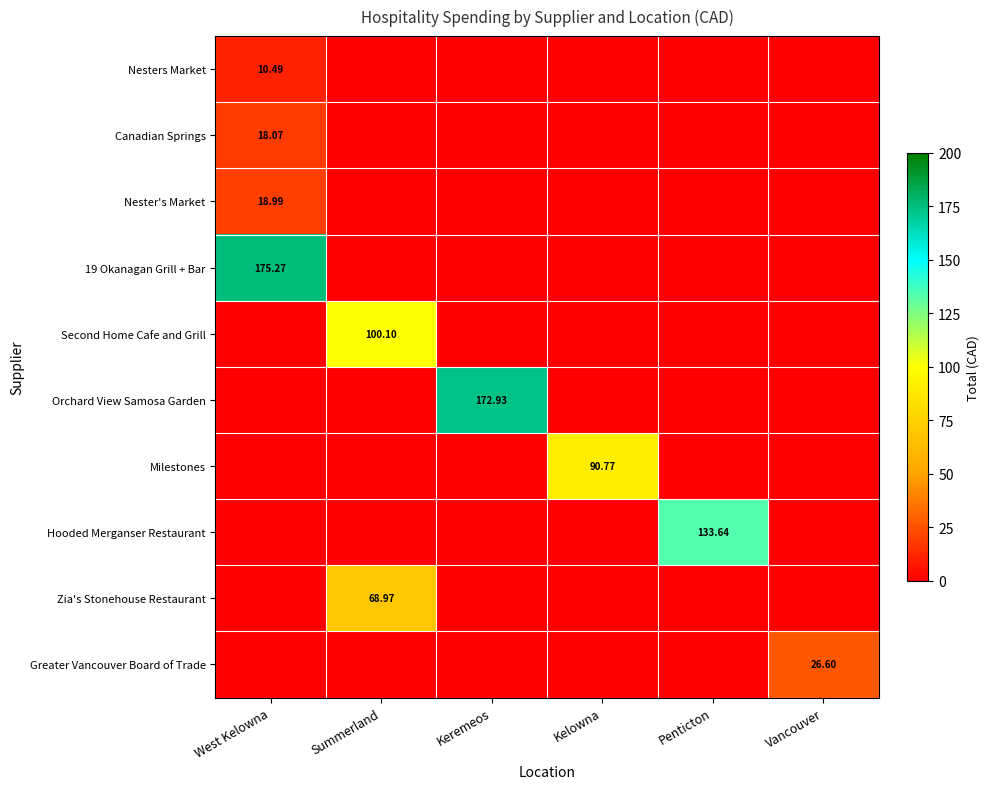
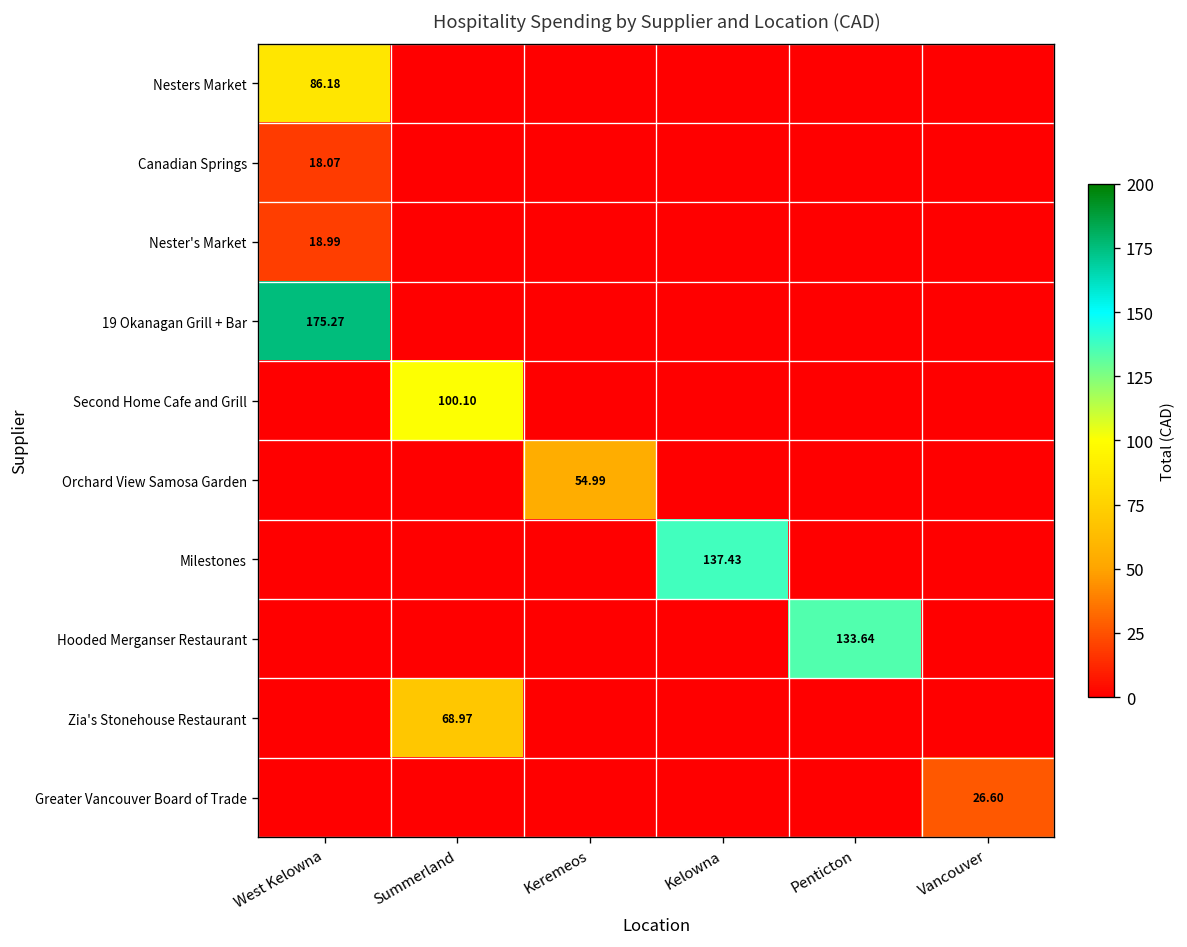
Nesters Market, West Kelowna: 10.49 -> 86.18
Orchard View Samosa Garden, Keremeos: 172.93 -> 54.99
Milestones, Kelowna: 90.77 -> 137.43
